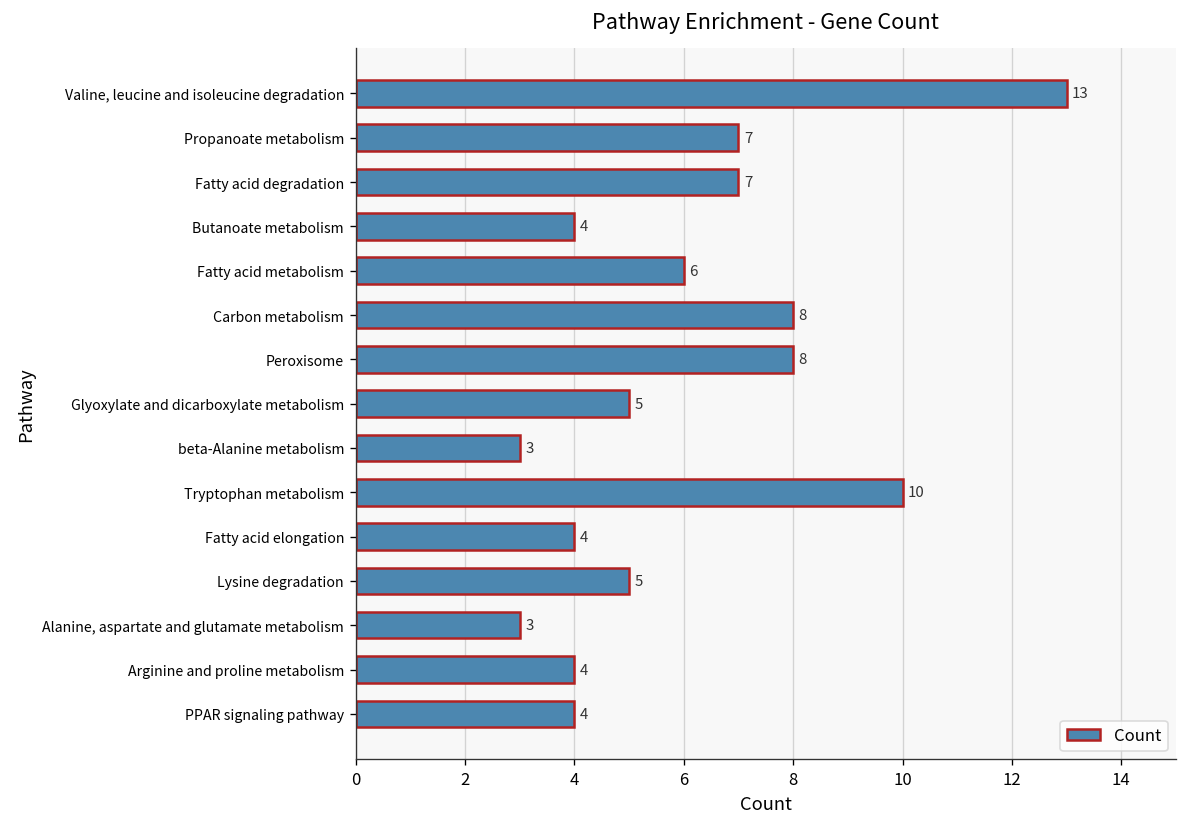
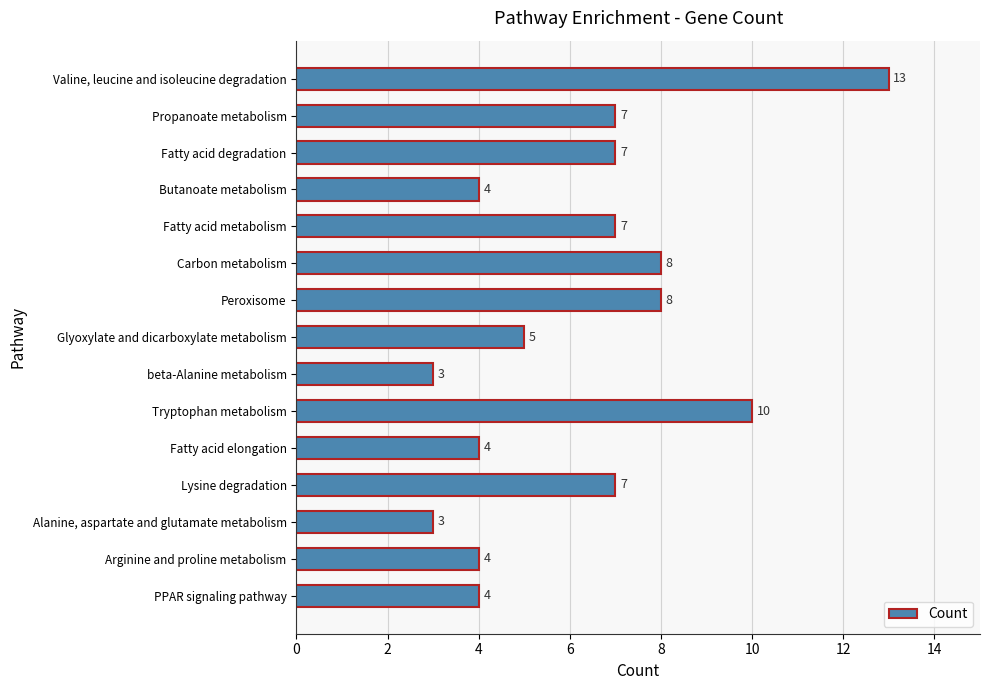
Fatty acid metabolism: 6 -> 7
Lysine degradation: 5 -> 7
